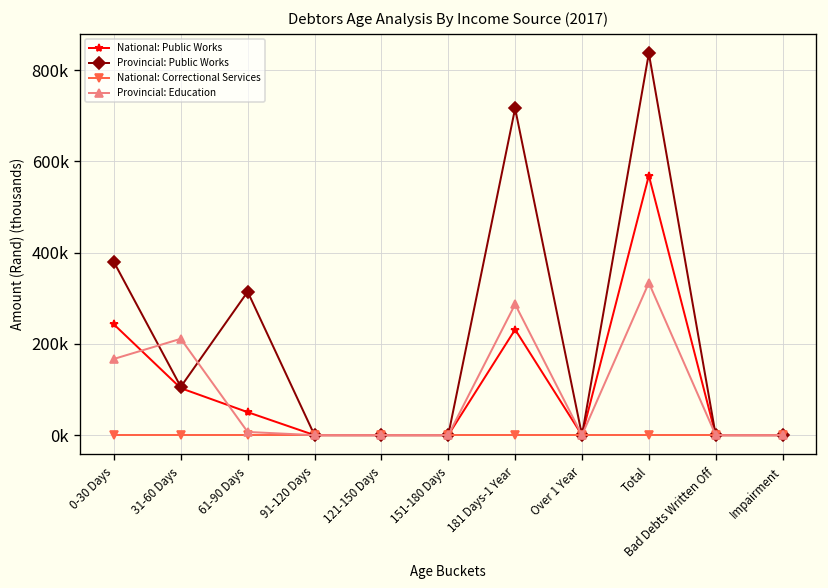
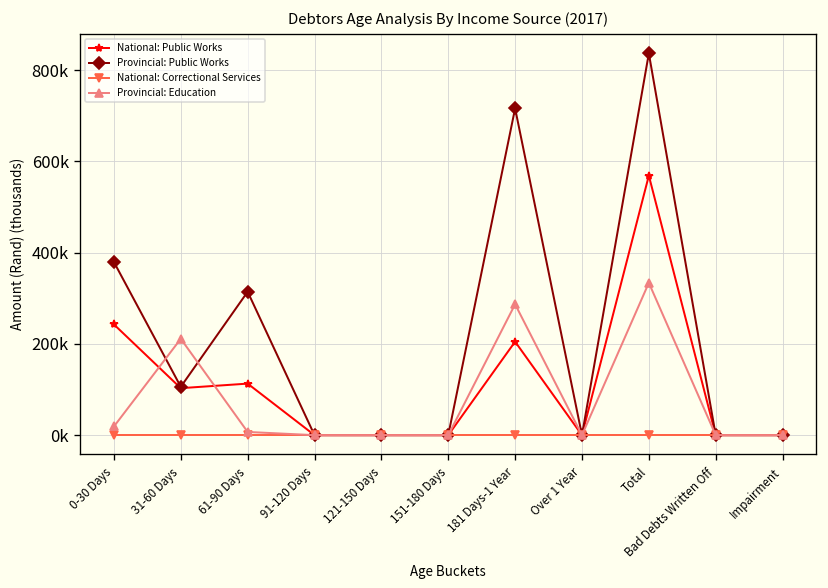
Provincial: Education, 0-30 Days: 170000 -> 20000
National: Public Works, 61-90 Days: 50000 -> 110000
National: Public Works, 181 Days-1 Year: 230000 -> 210000
